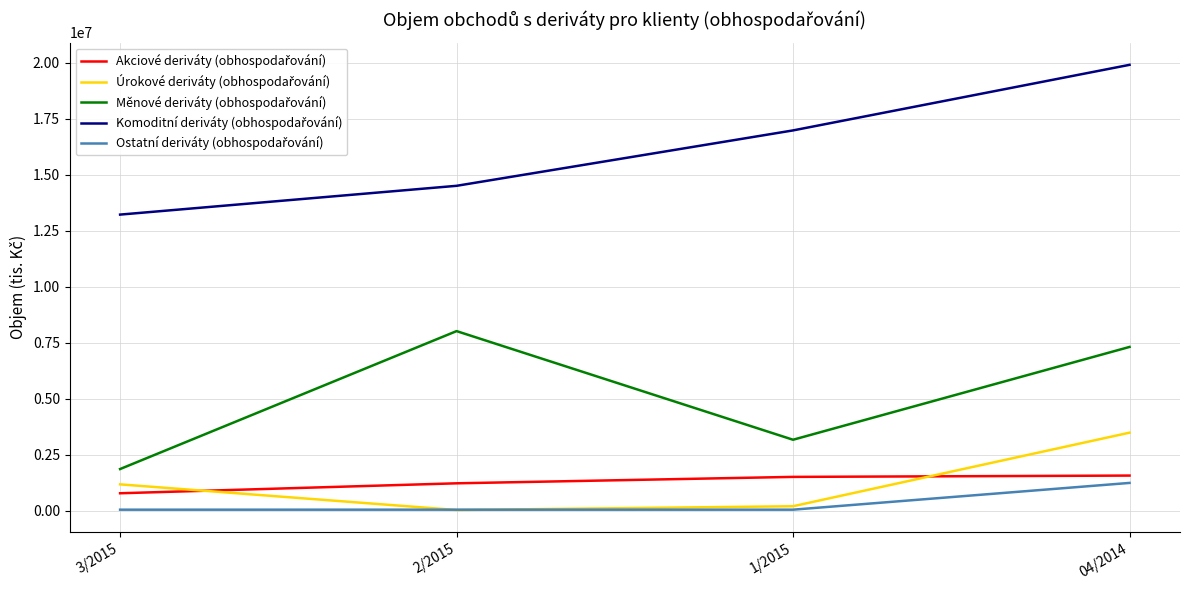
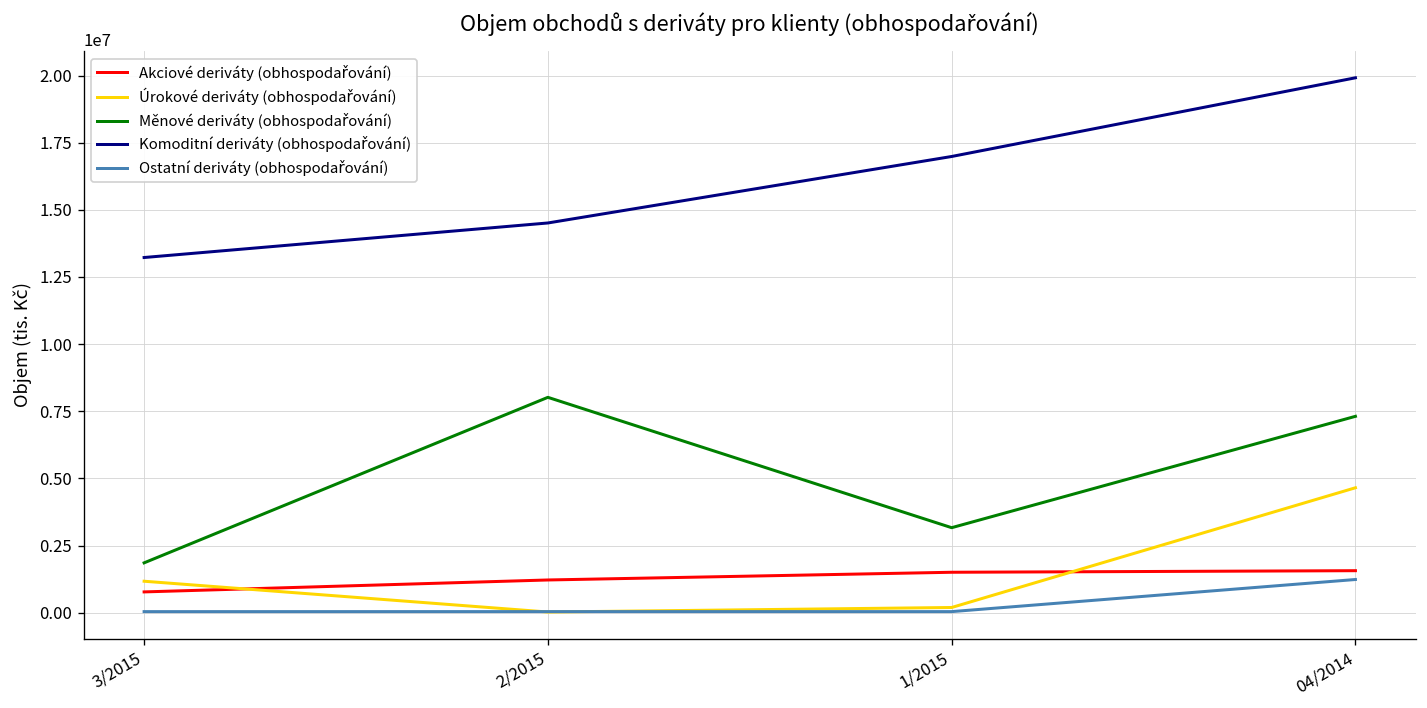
Úrokové deriváty (obhospodařování), 04/2014: 3500000 -> 4600000
